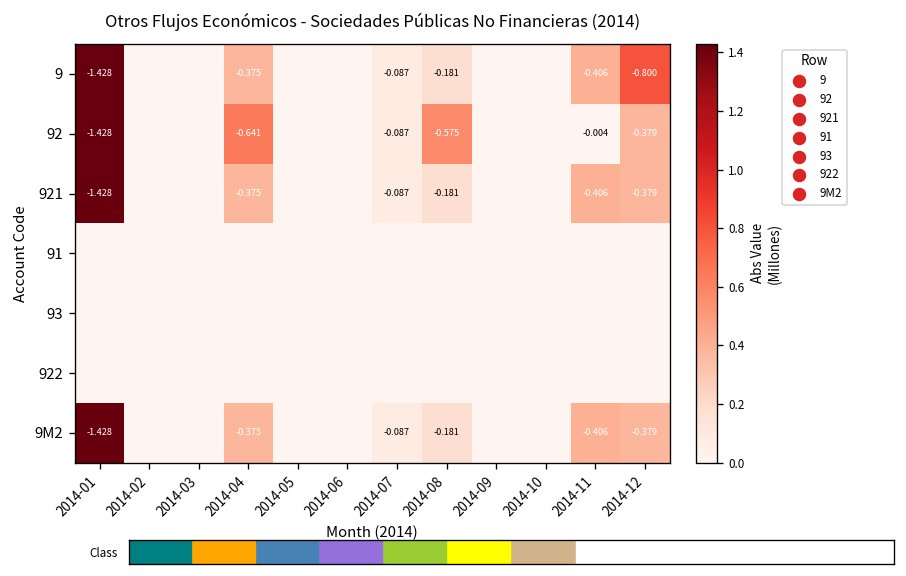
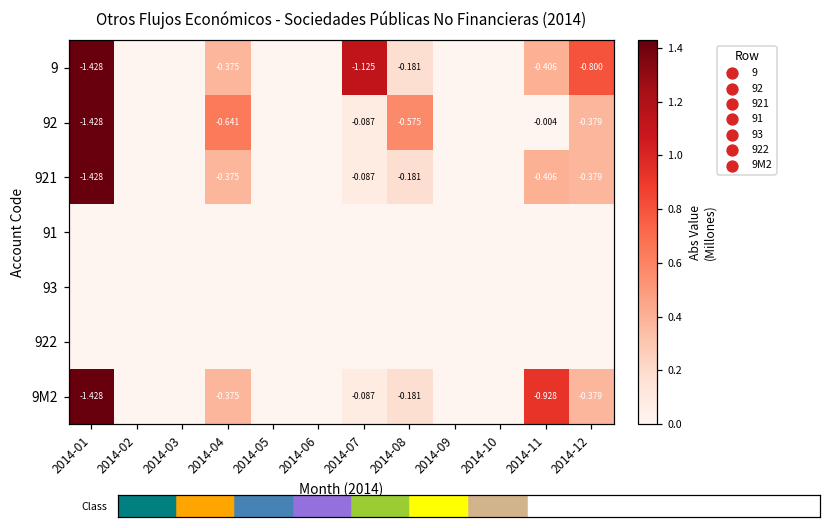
9, 2014-07: -0.087 -> -1.125
9M2, 2014-11: -0.406 -> -0.928
